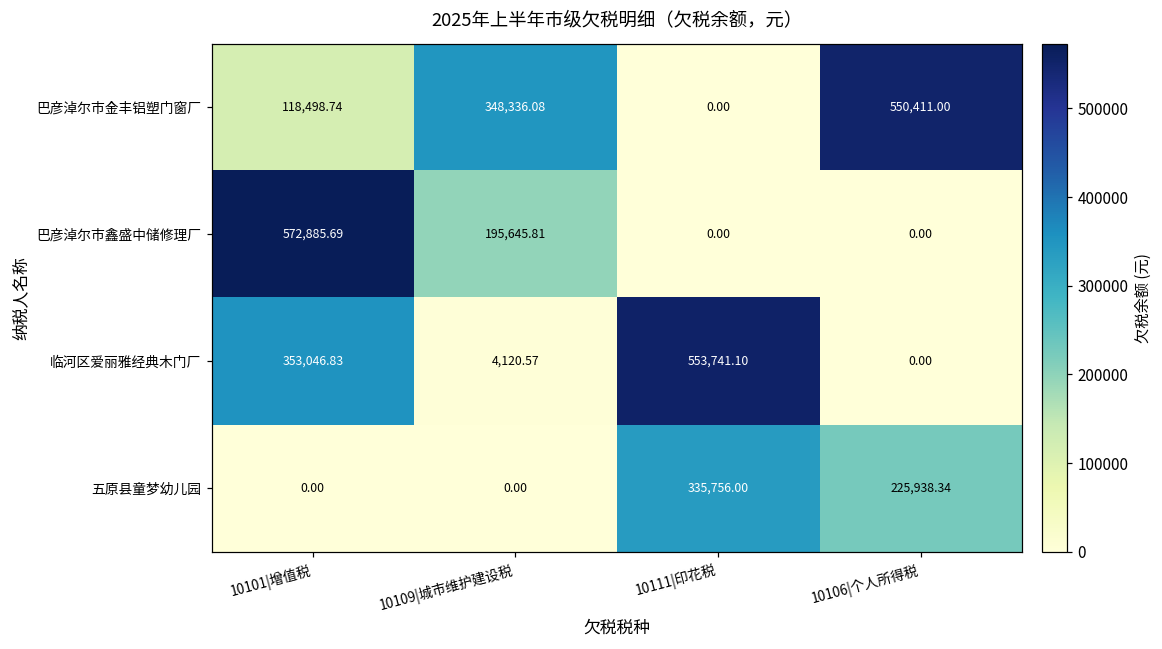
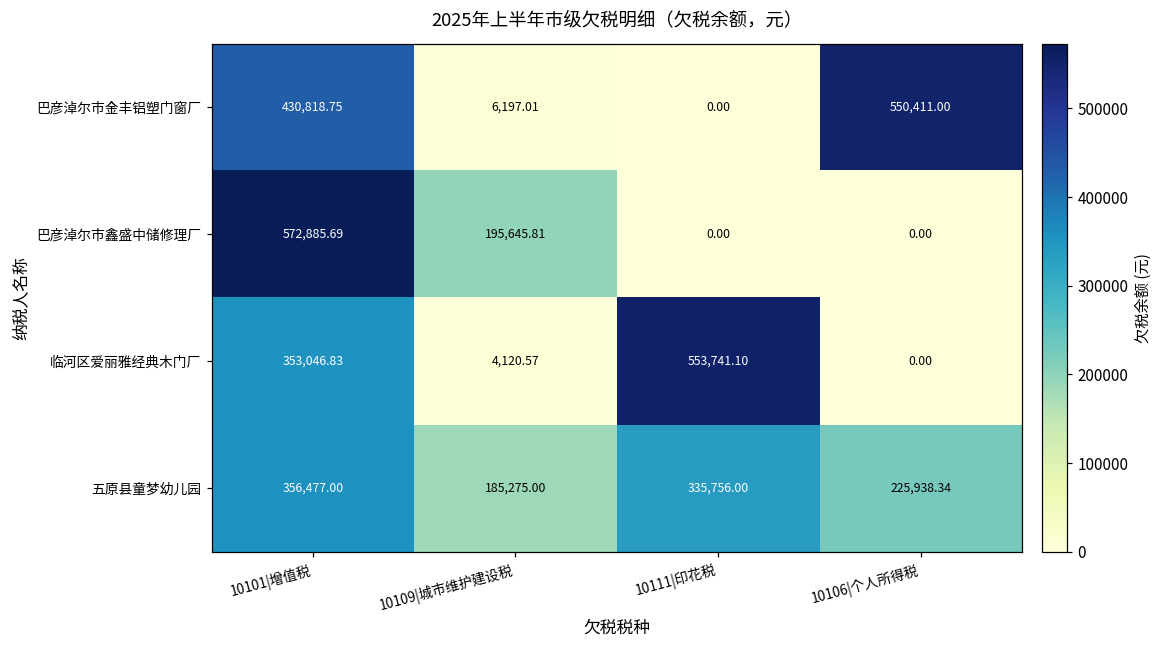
巴彦淖尔市金丰铝塑门窗厂, 10101|增值税: 118,498.74 -> 430,818.75
巴彦淖尔市金丰铝塑门窗厂, 10109|城市维护建设税: 348,336.08 -> 6,197.01
五原县童梦幼儿园, 10101|增值税: 0.00 -> 356,477.00
五原县童梦幼儿园, 10109|城市维护建设税: 0.00 -> 185,275.00
